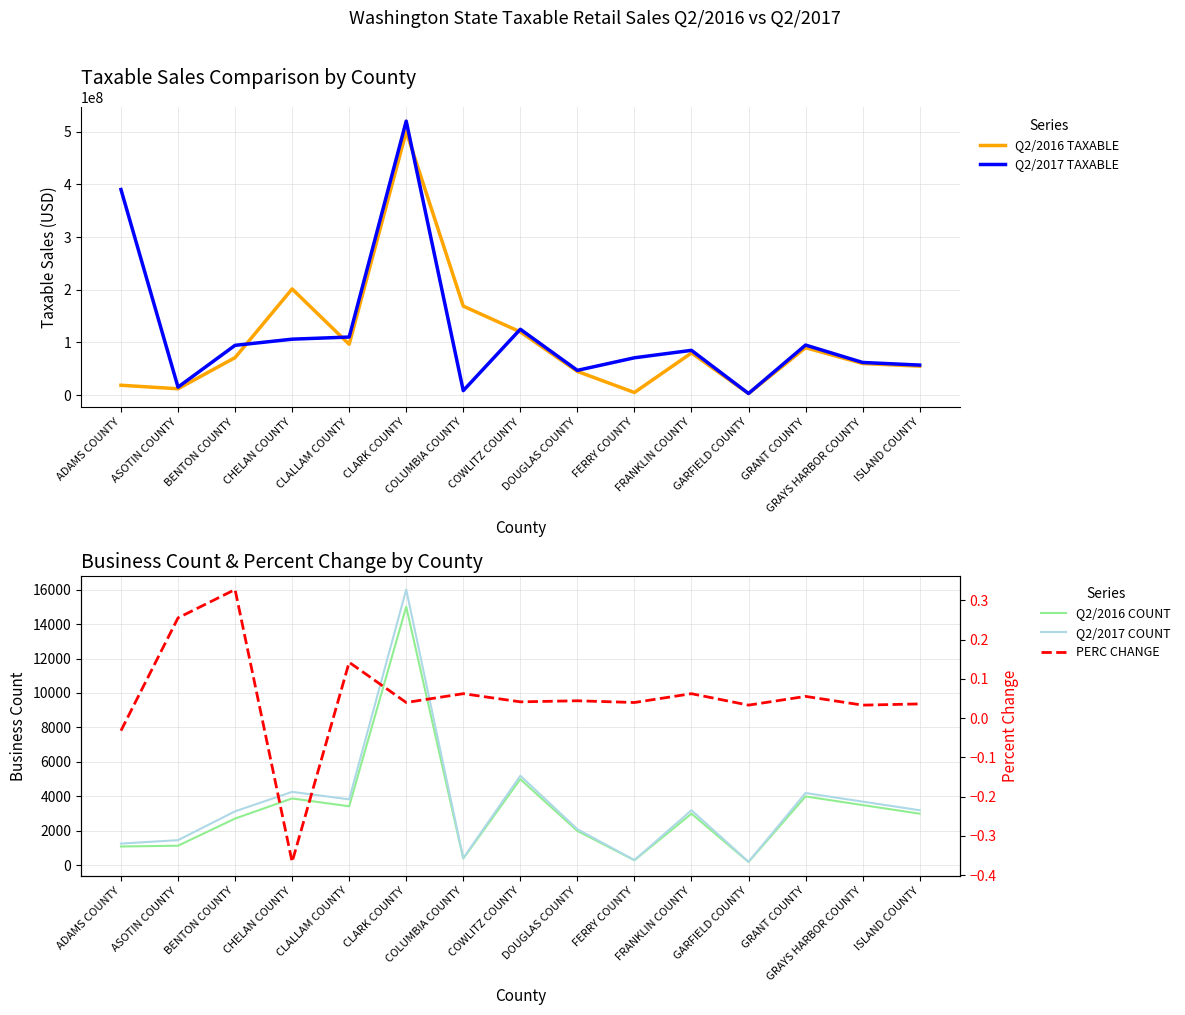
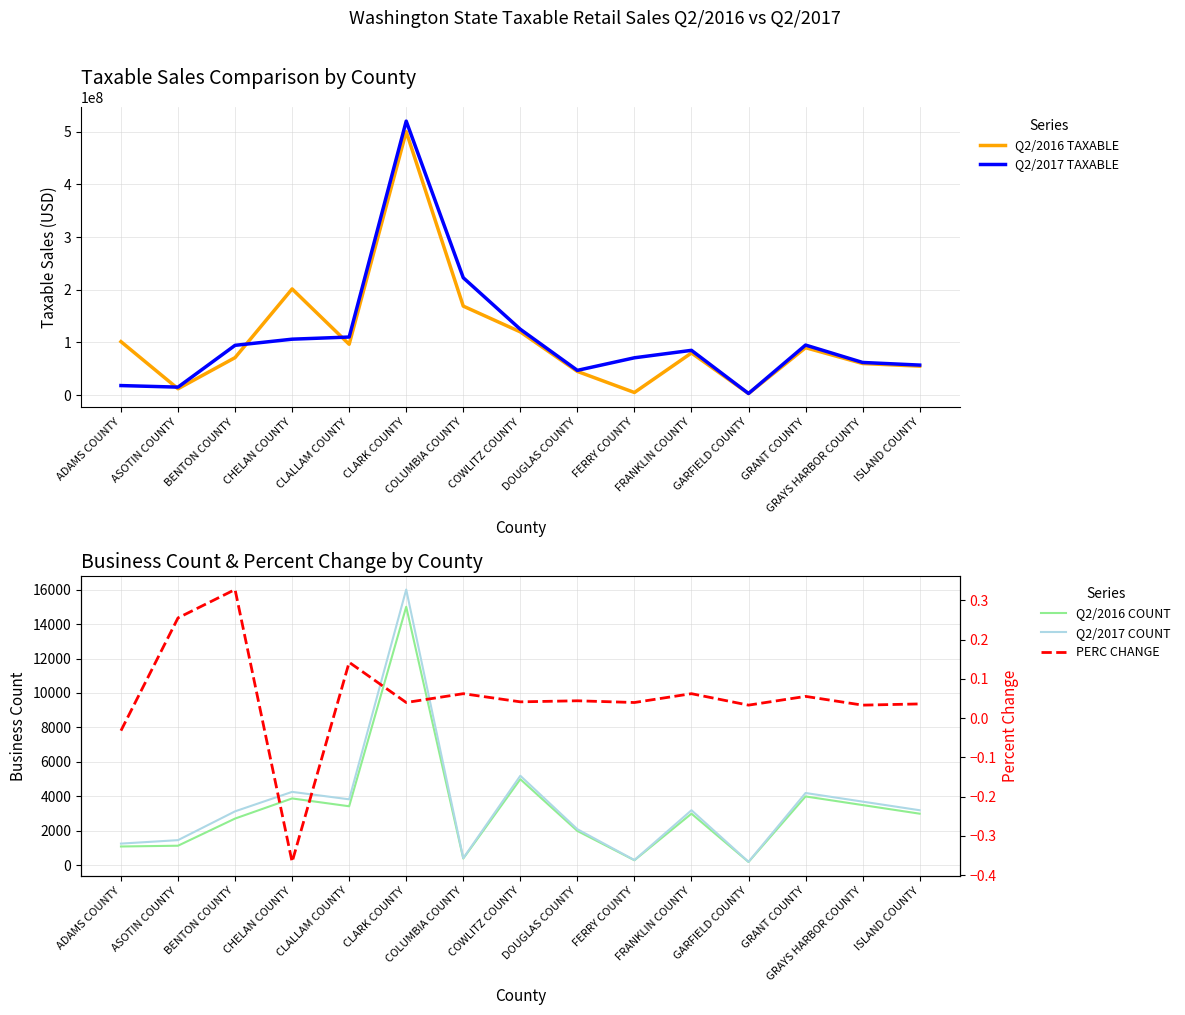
Taxable Sales Comparison by County, Q2/2016 TAXABLE, ADAMS COUNTY: 20000000 -> 100000000
Taxable Sales Comparison by County, Q2/2017 TAXABLE, ADAMS COUNTY: 390000000 -> 20000000
Taxable Sales Comparison by County, Q2/2017 TAXABLE, COLUMBIA COUNTY: 10000000 -> 220000000
